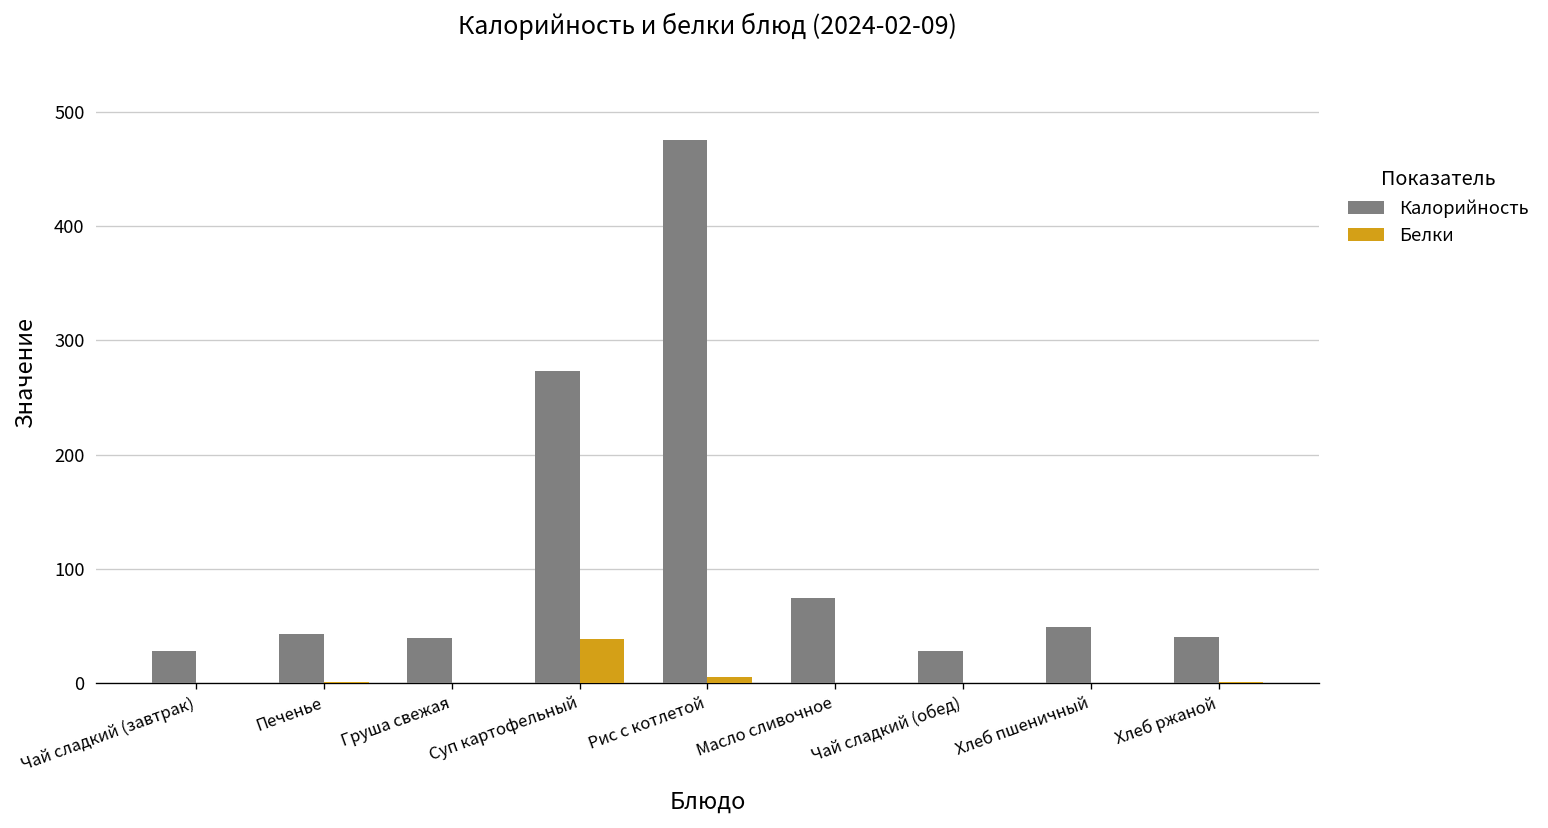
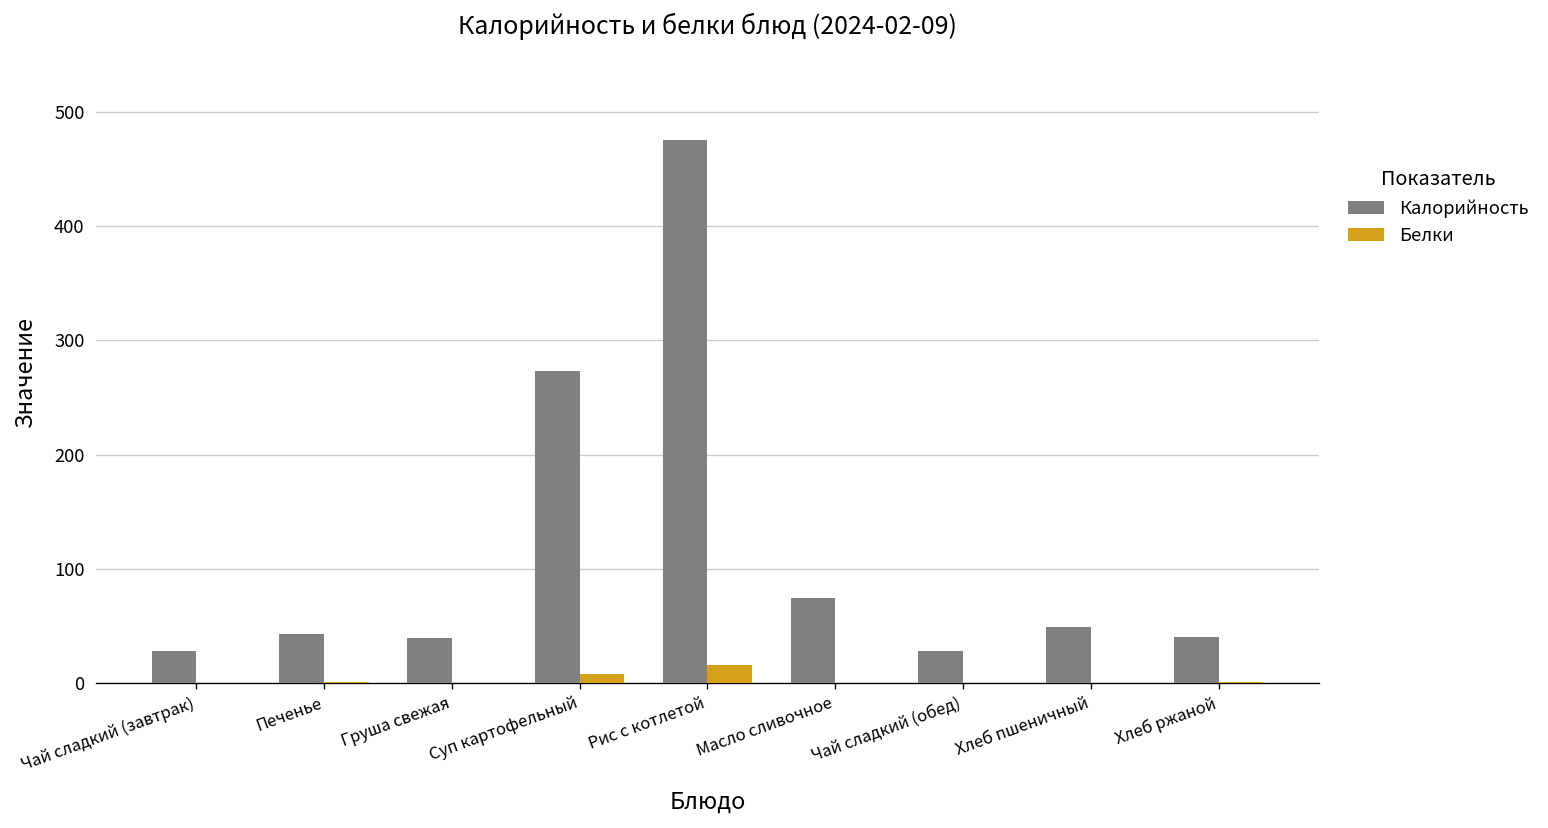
Белки, Суп картофельный: 40 -> 10
Белки, Рис с котлетой: 10 -> 20
